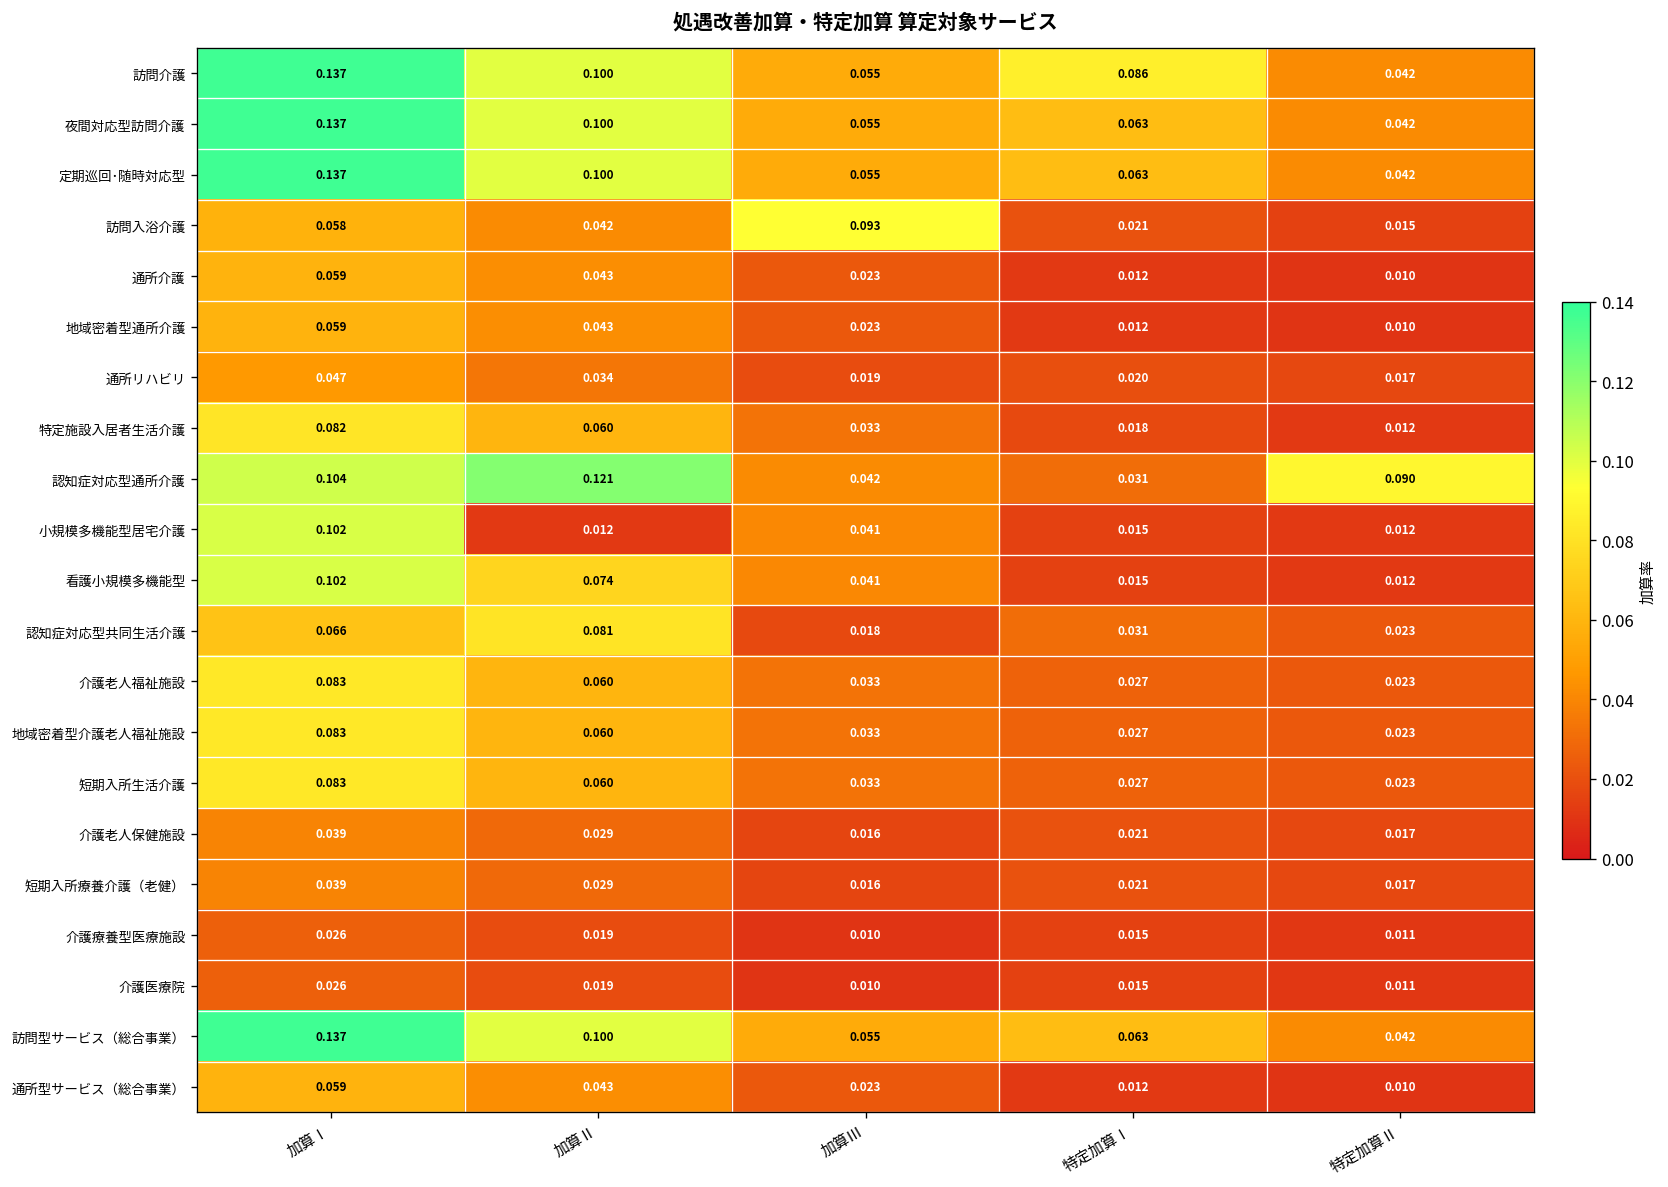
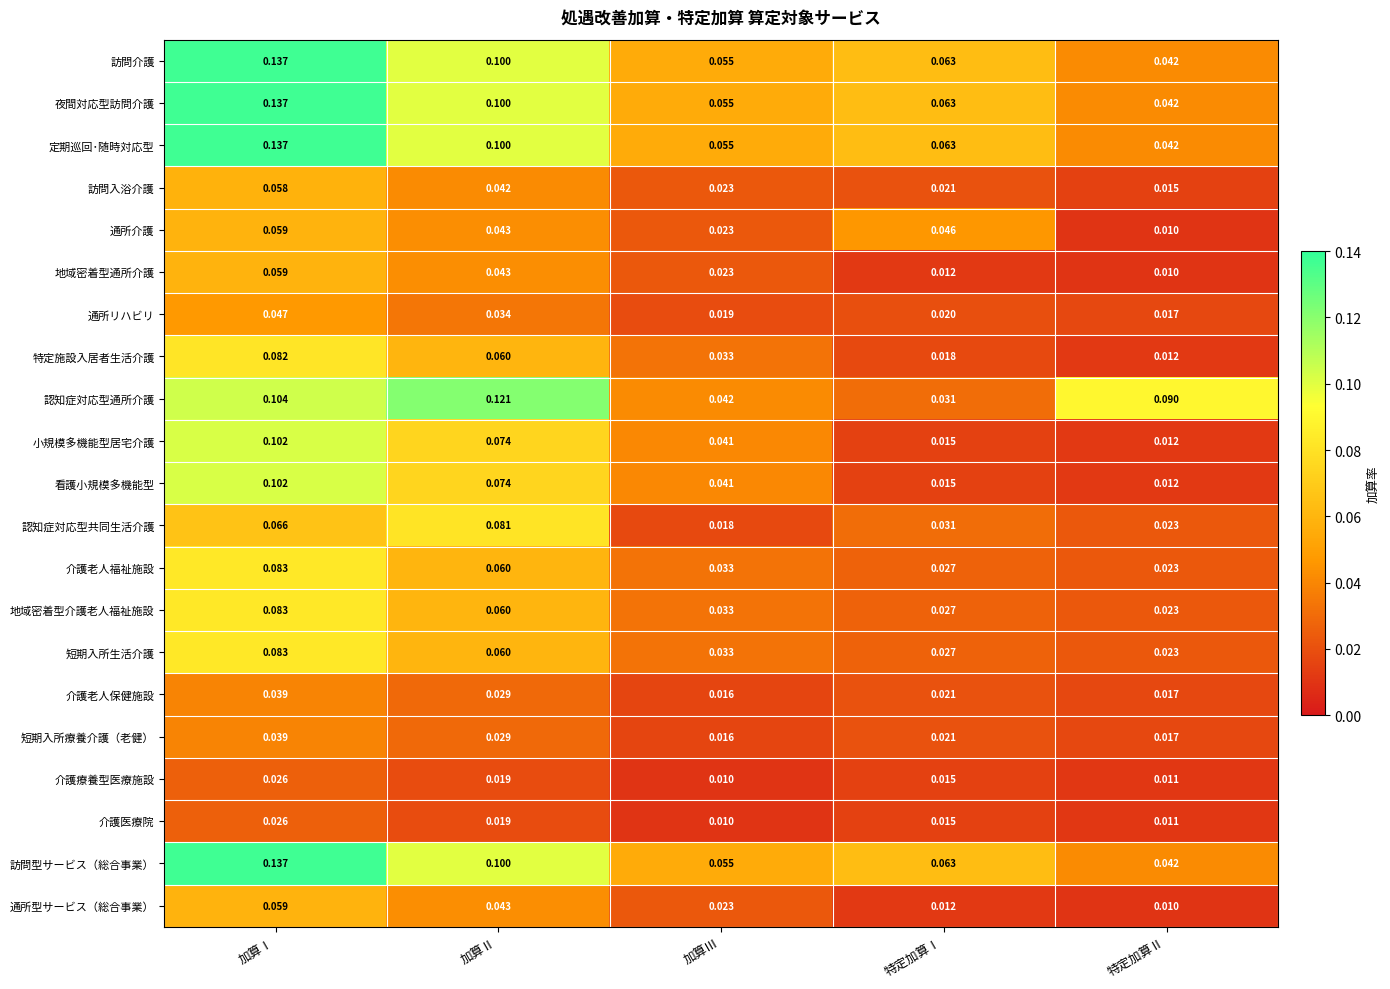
訪問介護, 特定加算Ⅰ: 0.086 -> 0.063
訪問入浴介護, 加算Ⅲ: 0.093 -> 0.023
通所介護, 特定加算Ⅰ: 0.012 -> 0.046
小規模多機能型居宅介護, 加算Ⅱ: 0.012 -> 0.074
